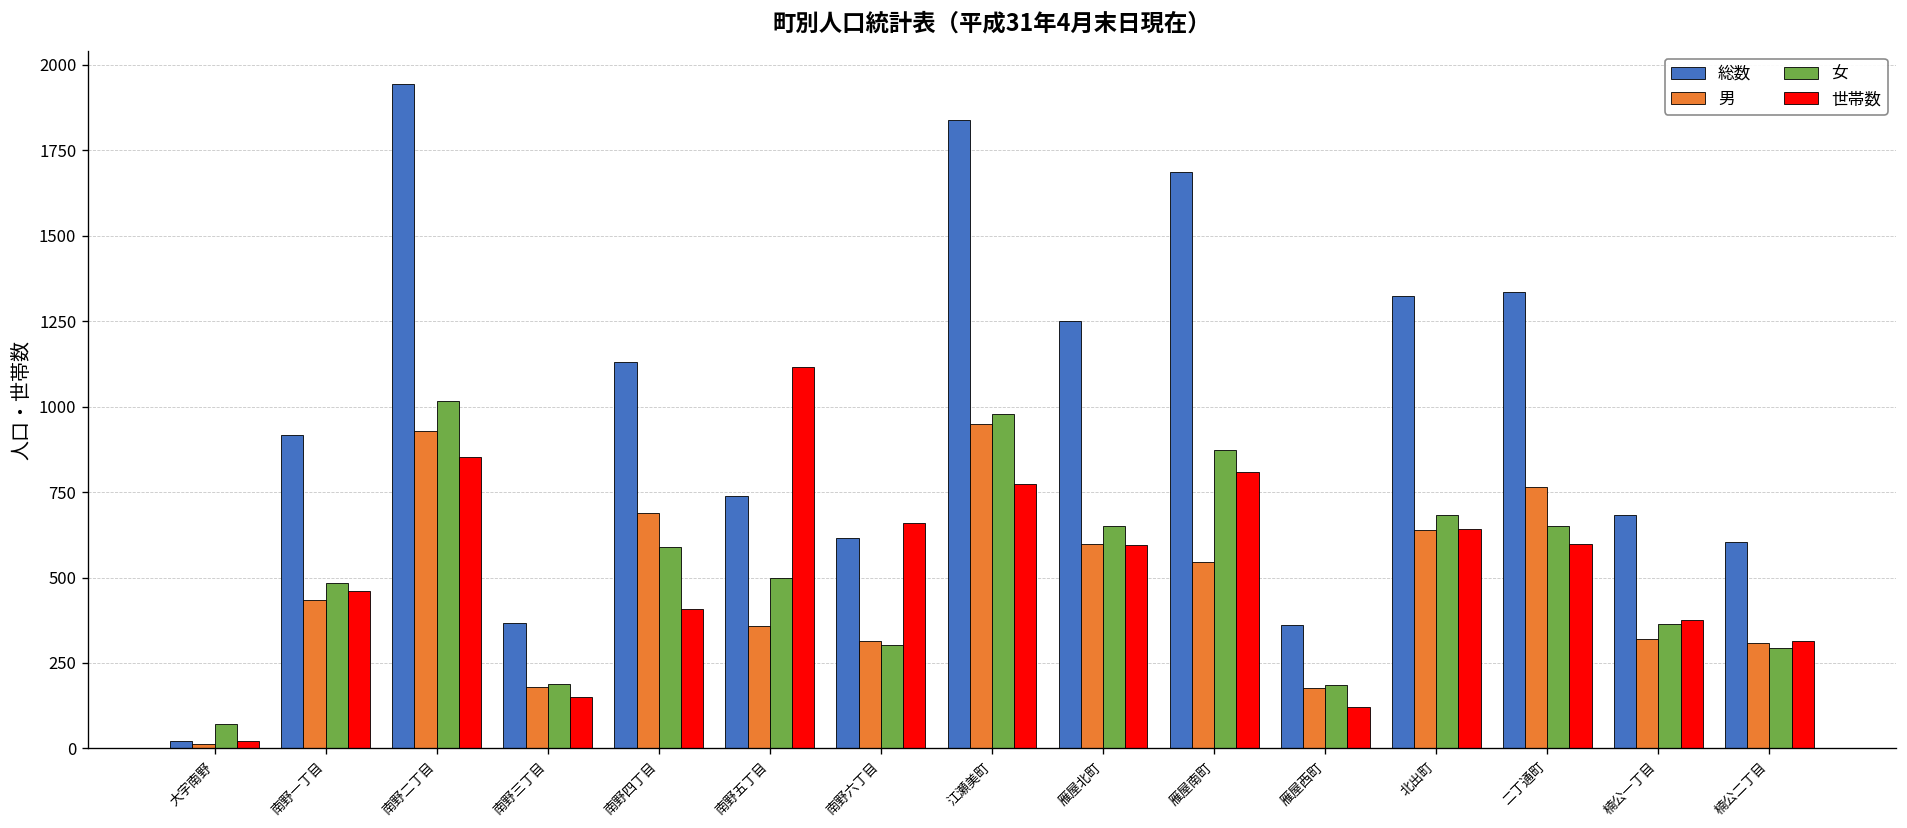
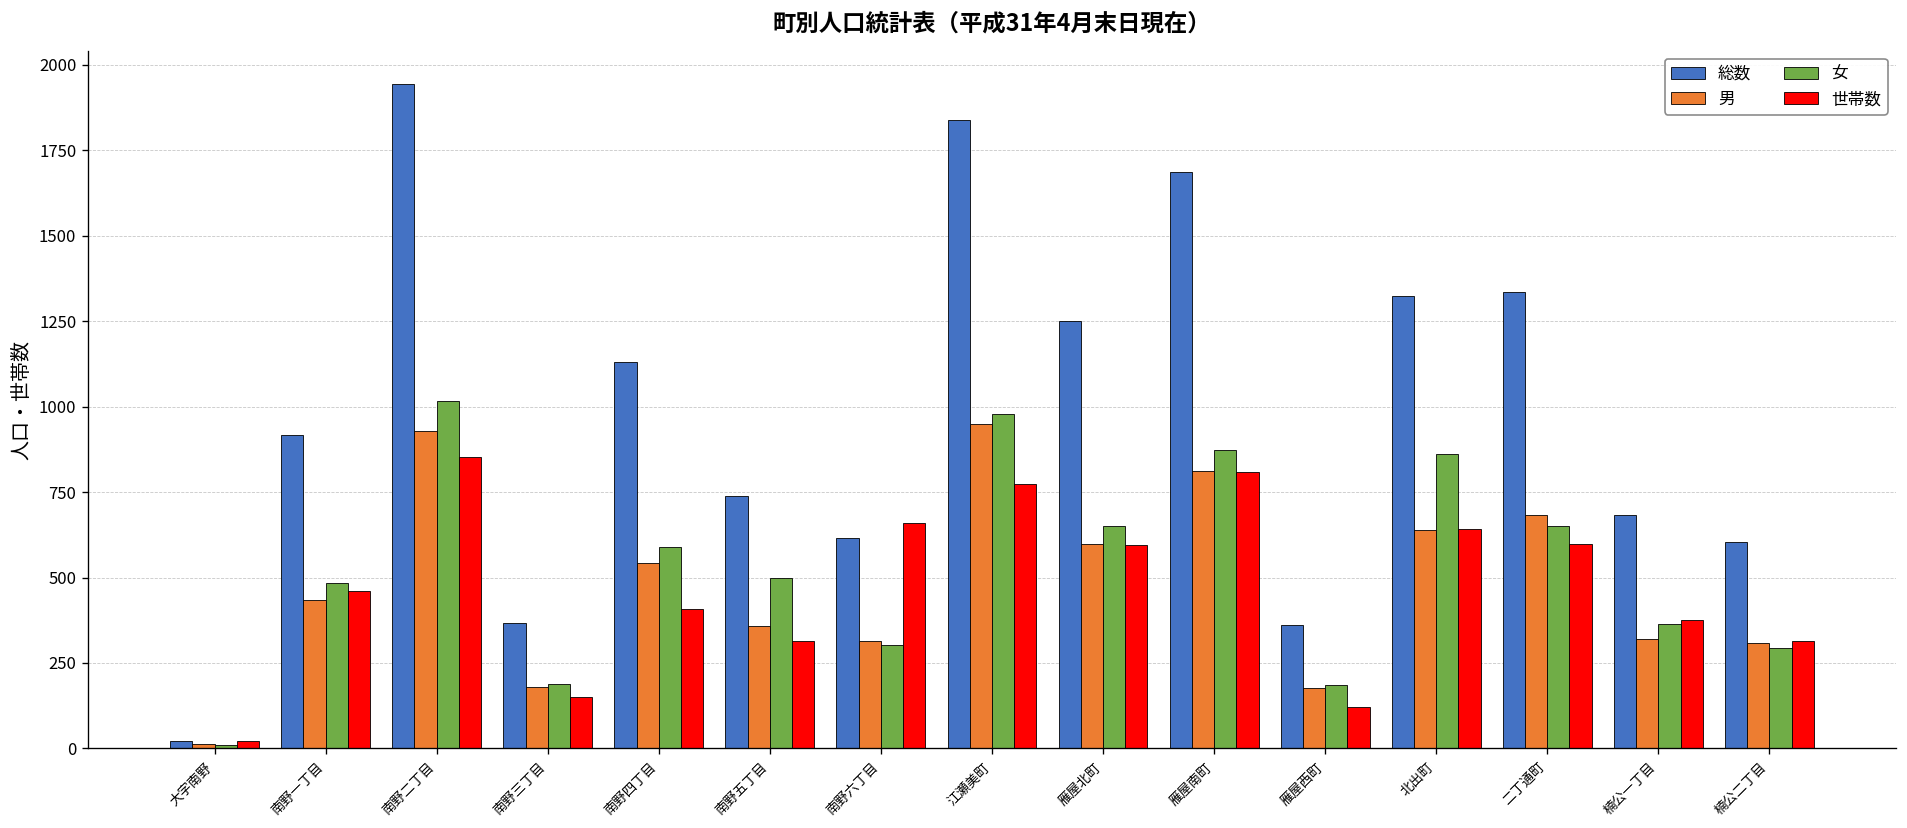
女, 大字南野: 70 -> 10
男, 南野四丁目: 690 -> 540
世帯数, 南野五丁目: 1120 -> 310
男, 雁屋南町: 550 -> 810
女, 北出町: 680 -> 860
男, 二丁通町: 760 -> 680
